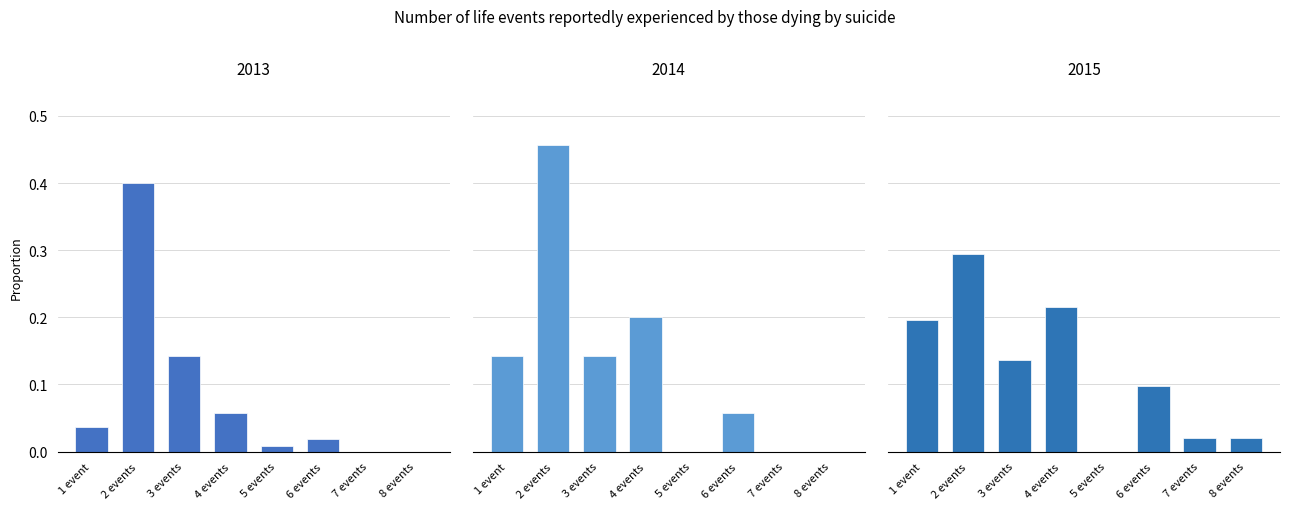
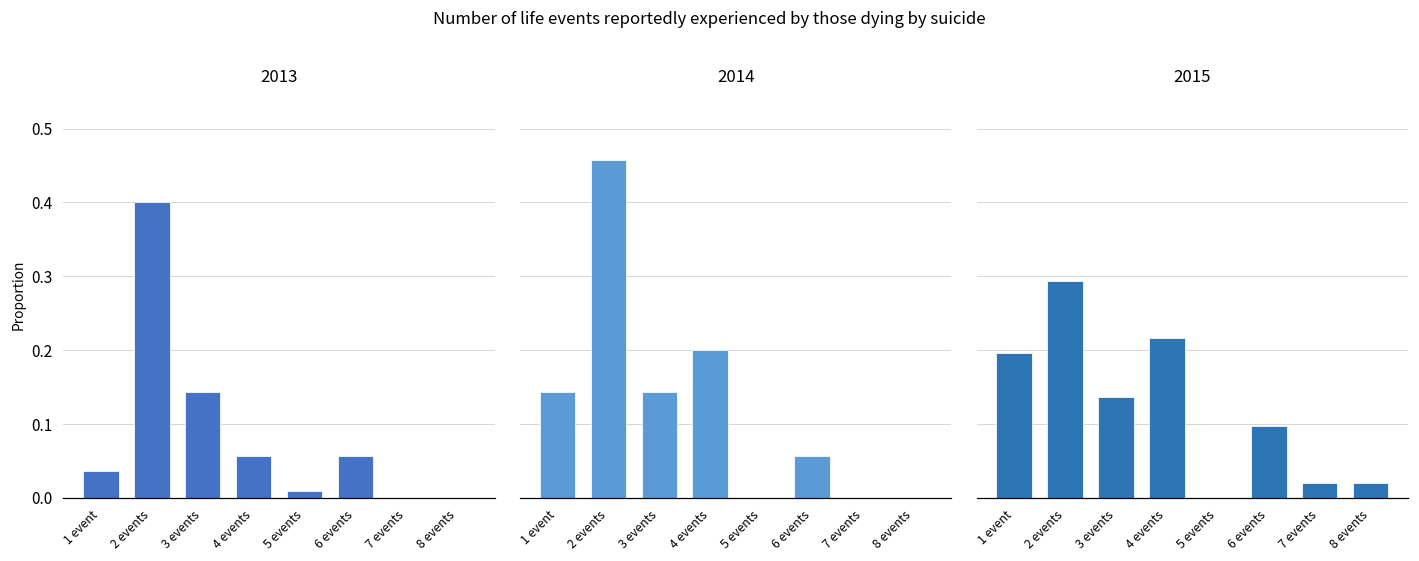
2013, 6 events: 0.02 -> 0.06
